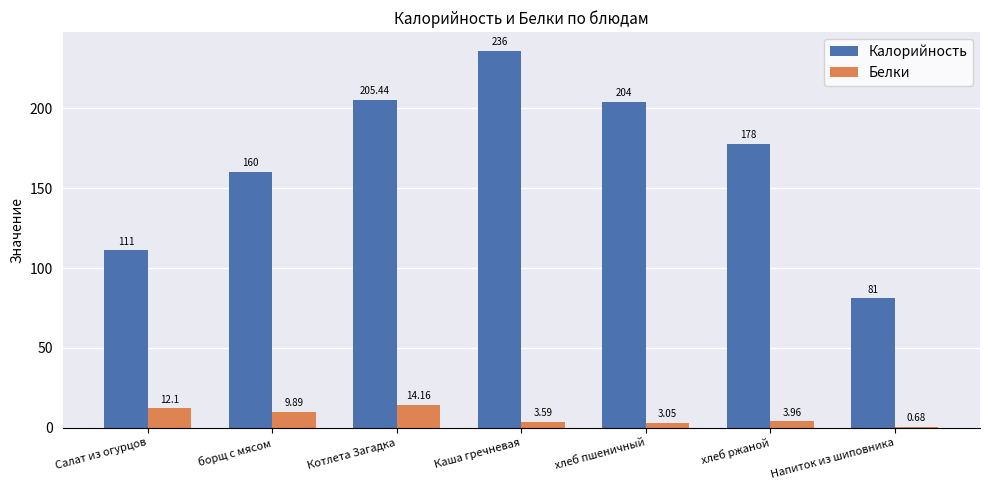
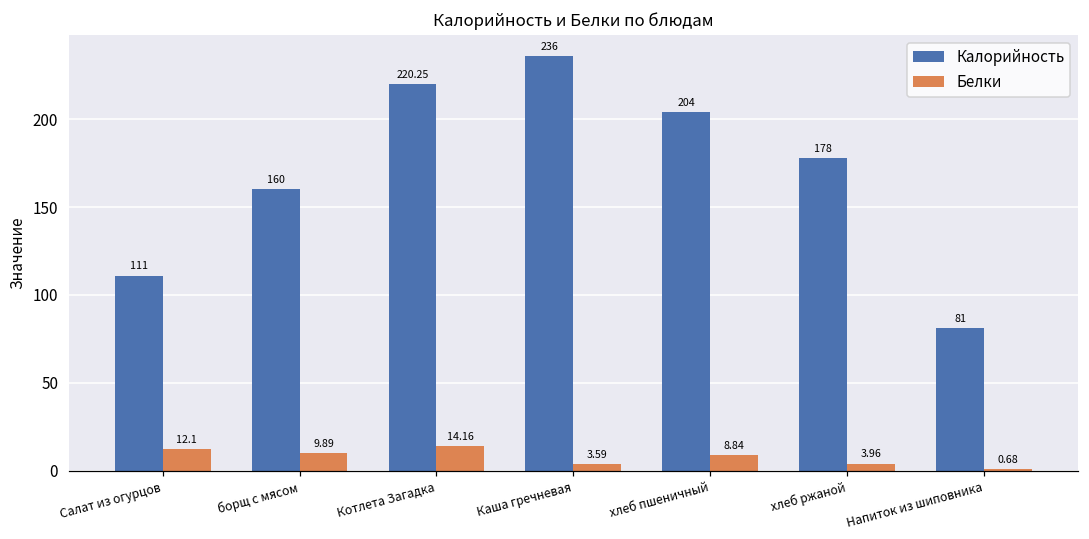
Калорийность, Котлета Загадка: 205.44 -> 220.25
Белки, хлеб пшеничный: 3.05 -> 8.84
